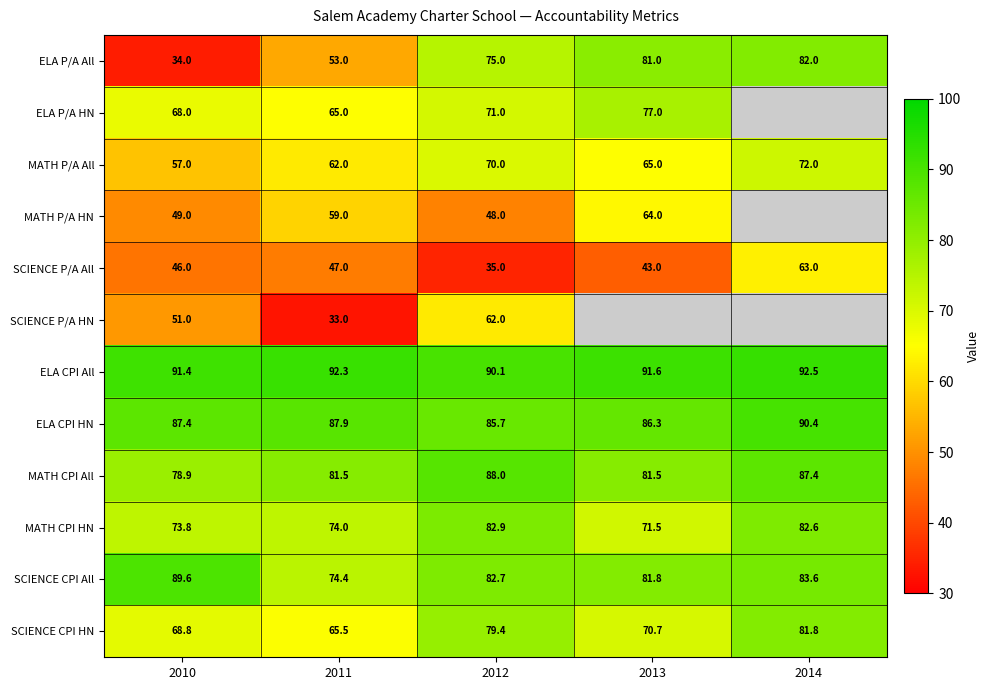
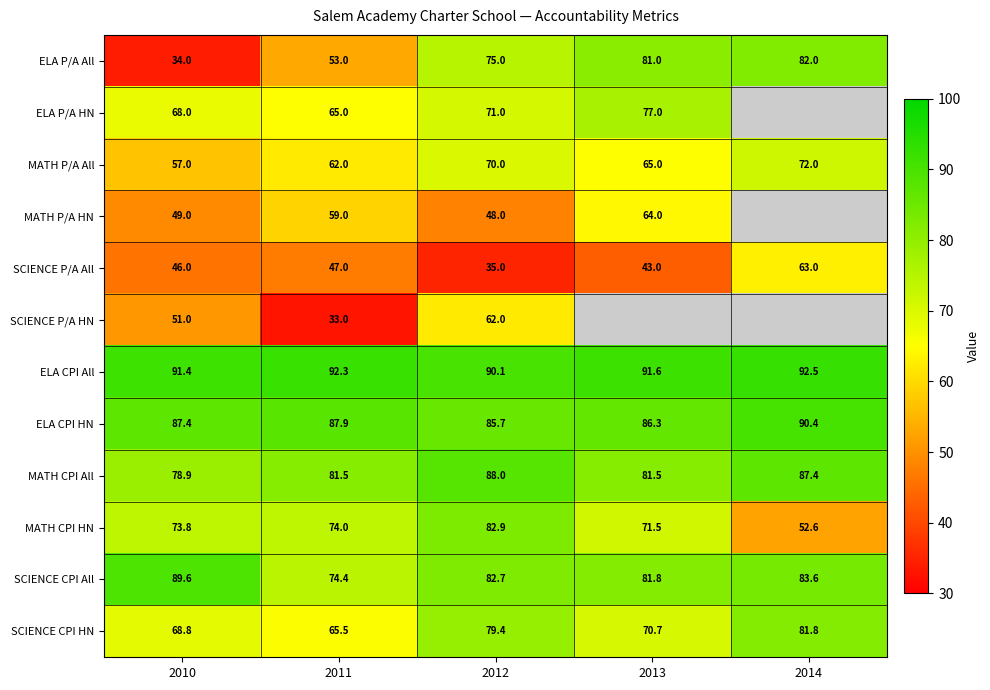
MATH CPI HN, 2014: 82.6 -> 52.6
